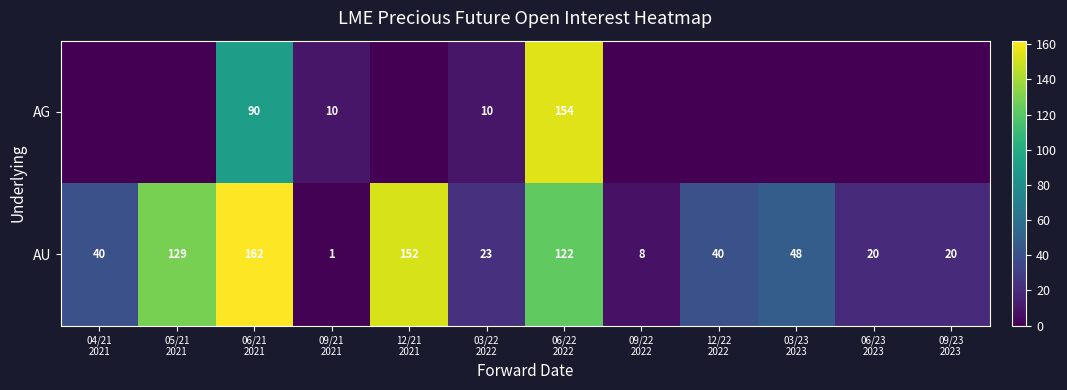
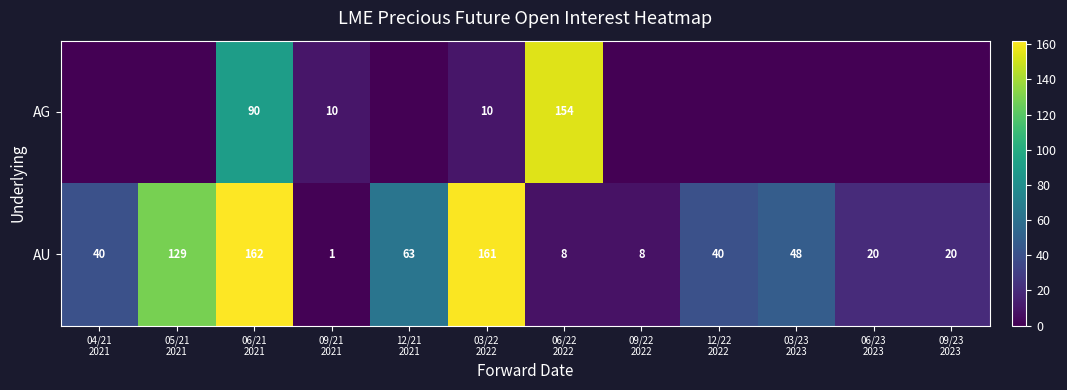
AU, 12/21 2021: 152 -> 63
AU, 03/22 2022: 23 -> 161
AU, 06/22 2022: 122 -> 8
